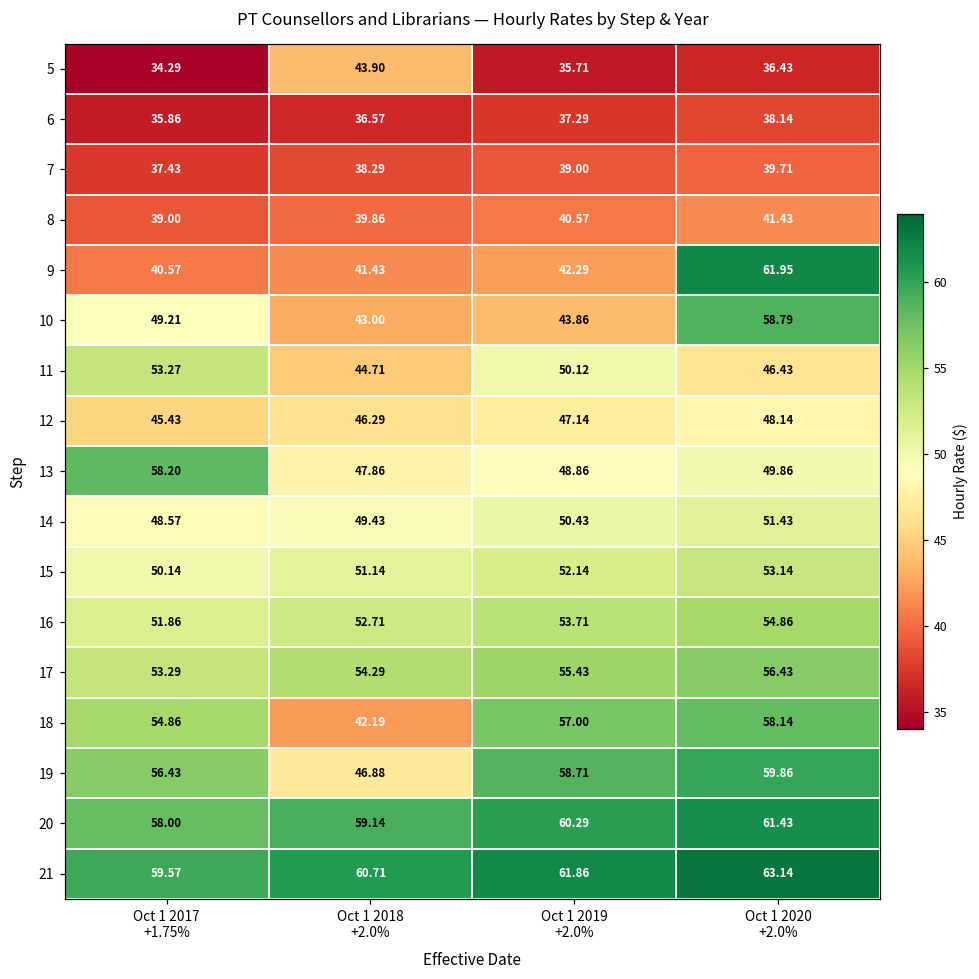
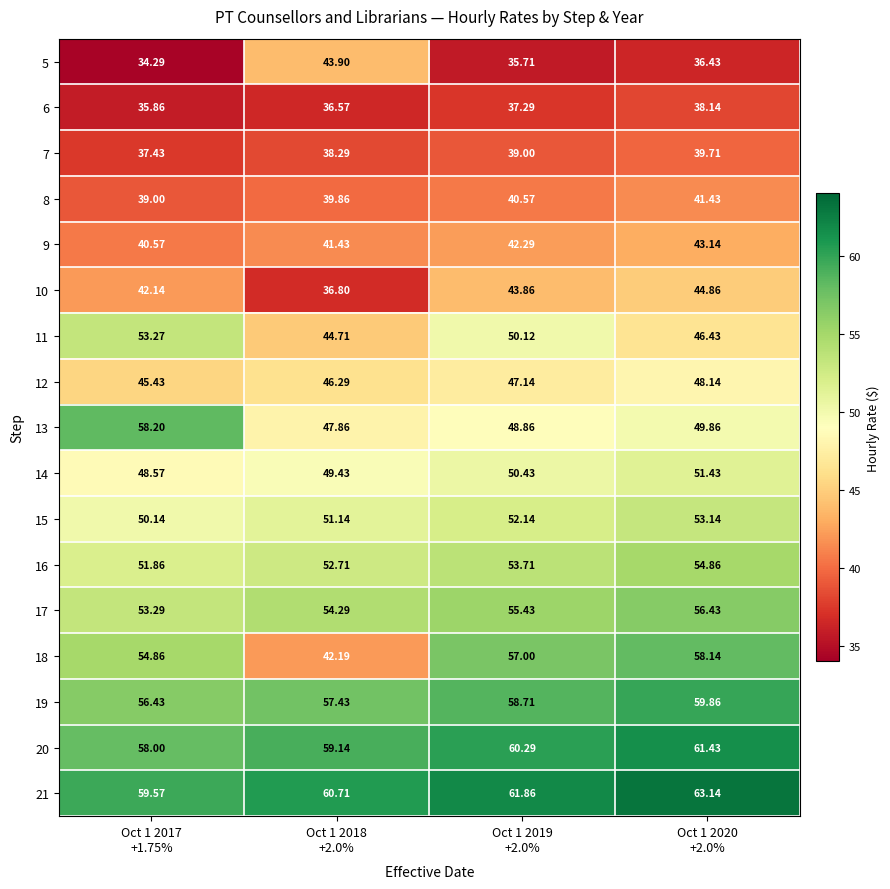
9, Oct 1 2020 +2.0%: 61.95 -> 43.14
10, Oct 1 2017 +1.75%: 49.21 -> 42.14
10, Oct 1 2018 +2.0%: 43.00 -> 36.80
10, Oct 1 2020 +2.0%: 58.79 -> 44.86
19, Oct 1 2018 +2.0%: 46.88 -> 57.43
